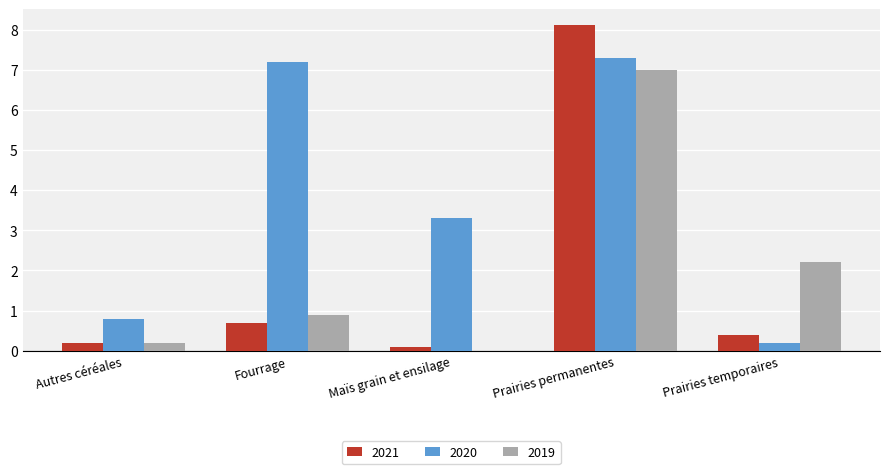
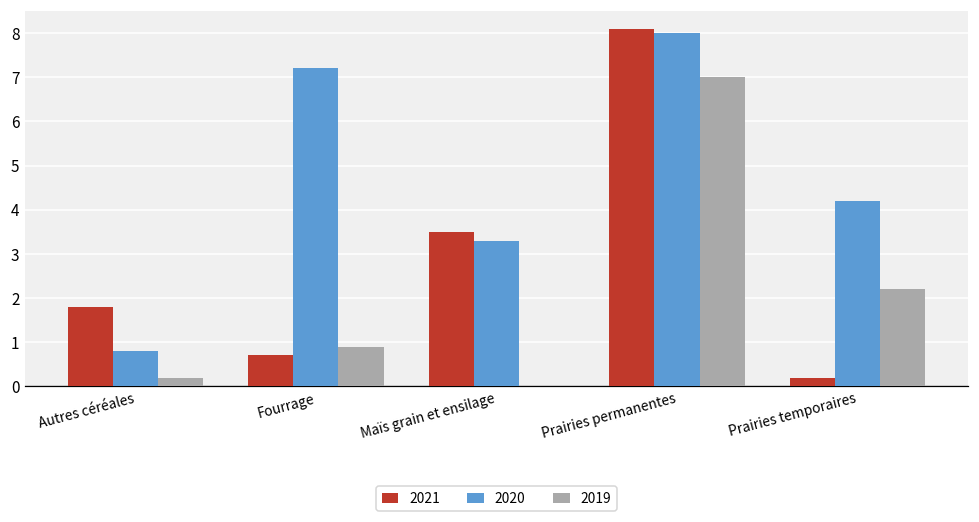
2021, Autres céréales: 0.2 -> 1.8
2021, Maïs grain et ensilage: 0.1 -> 3.5
2020, Prairies permanentes: 7.3 -> 8.0
2021, Prairies temporaires: 0.4 -> 0.2
2020, Prairies temporaires: 0.2 -> 4.2
